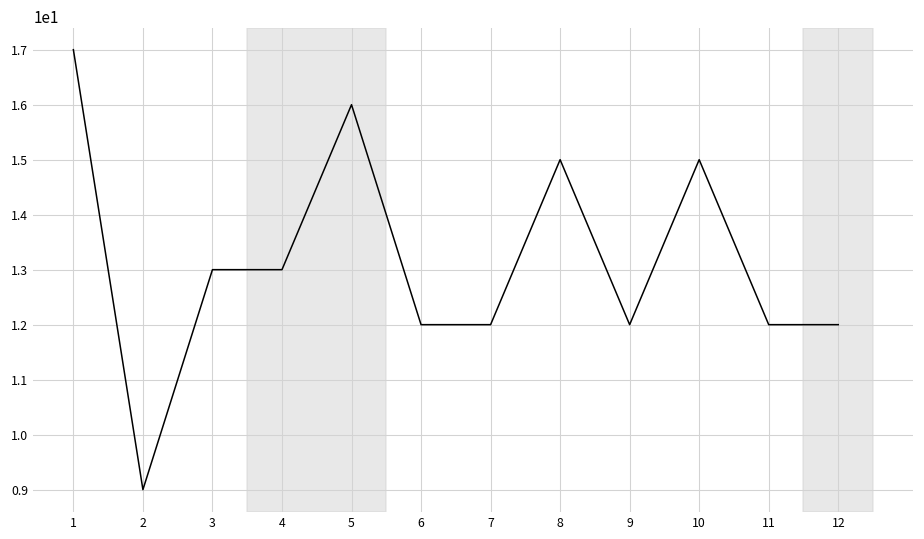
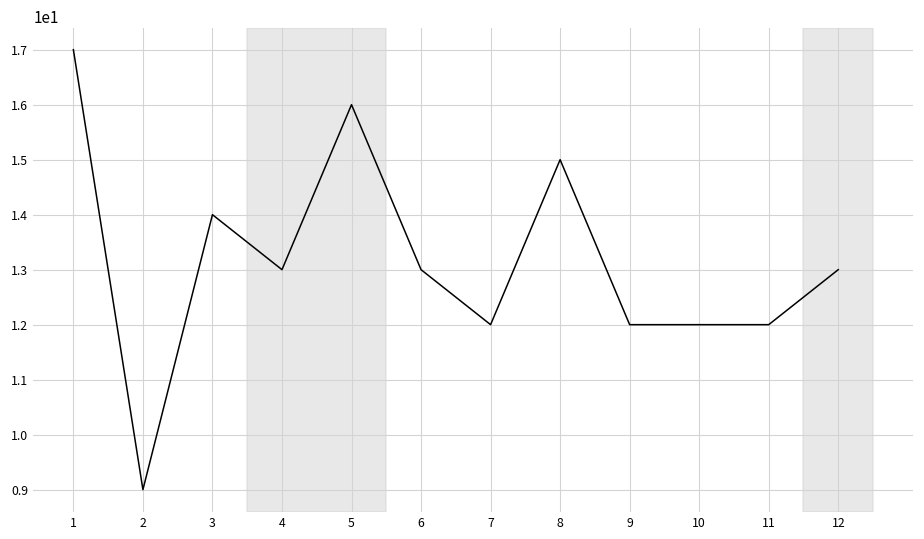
3: 13 -> 14
6: 12 -> 13
10: 15 -> 12
12: 12 -> 13
